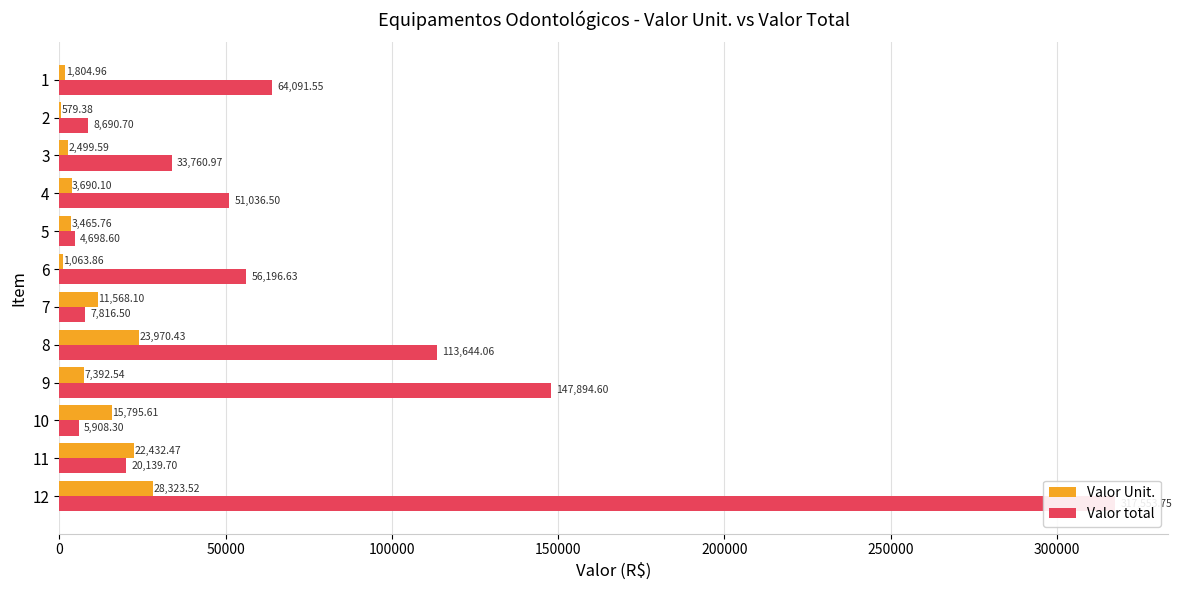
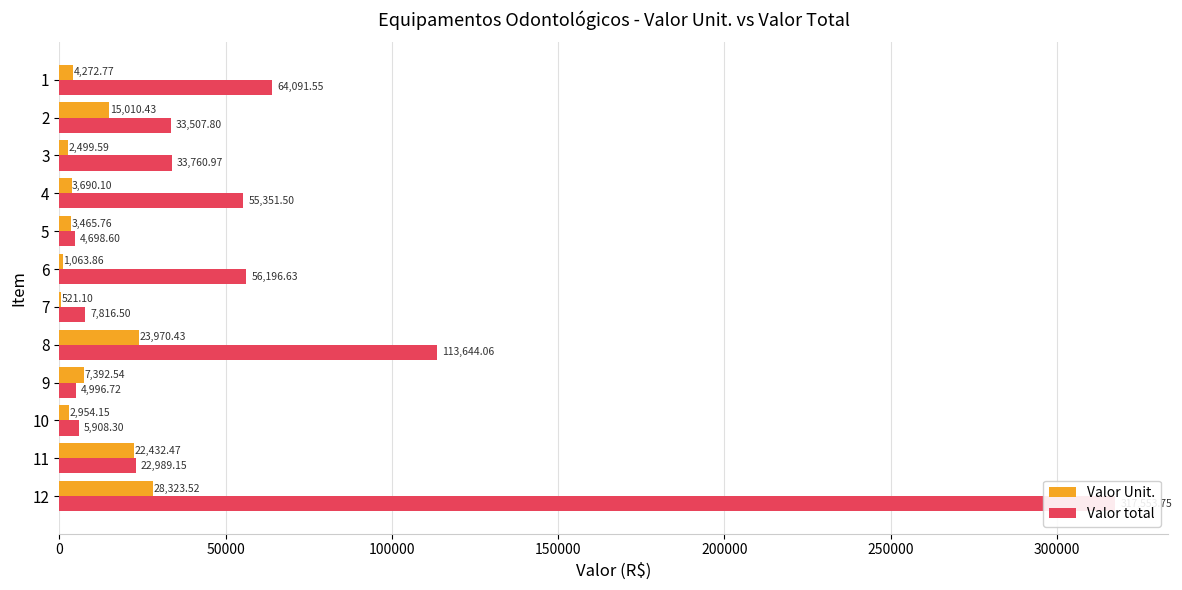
Valor Unit., 1: 1,804.96 -> 4,272.77
Valor Unit., 2: 579.38 -> 15,010.43
Valor total, 2: 8,690.70 -> 33,507.80
Valor total, 4: 51,036.50 -> 55,351.50
Valor Unit., 7: 11,568.10 -> 521.10
Valor total, 9: 147,894.60 -> 4,996.72
Valor Unit., 10: 15,795.61 -> 2,954.15
Valor total, 11: 20,139.70 -> 22,989.15
